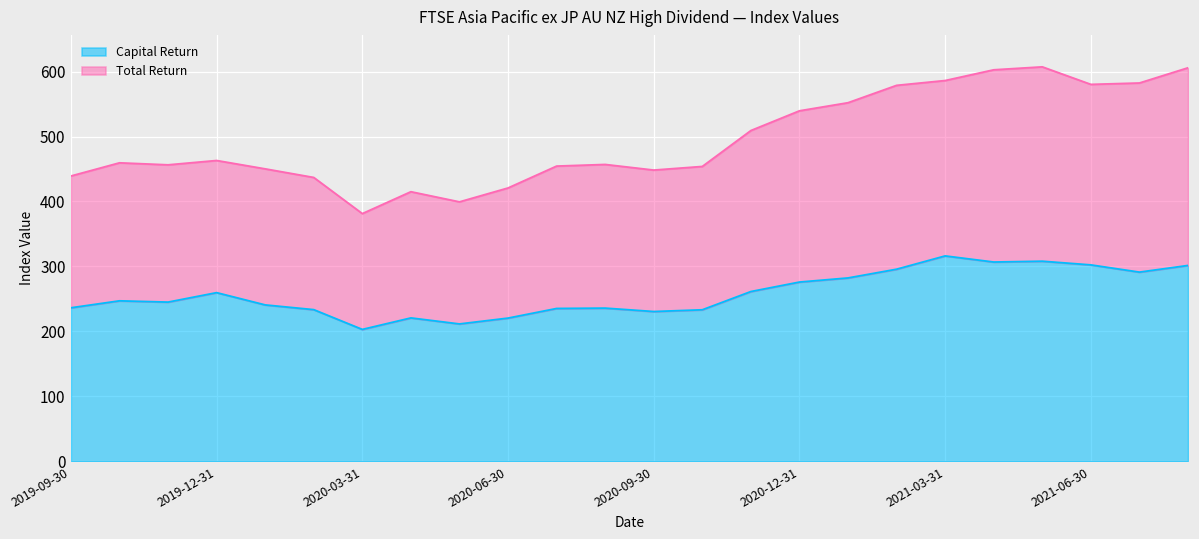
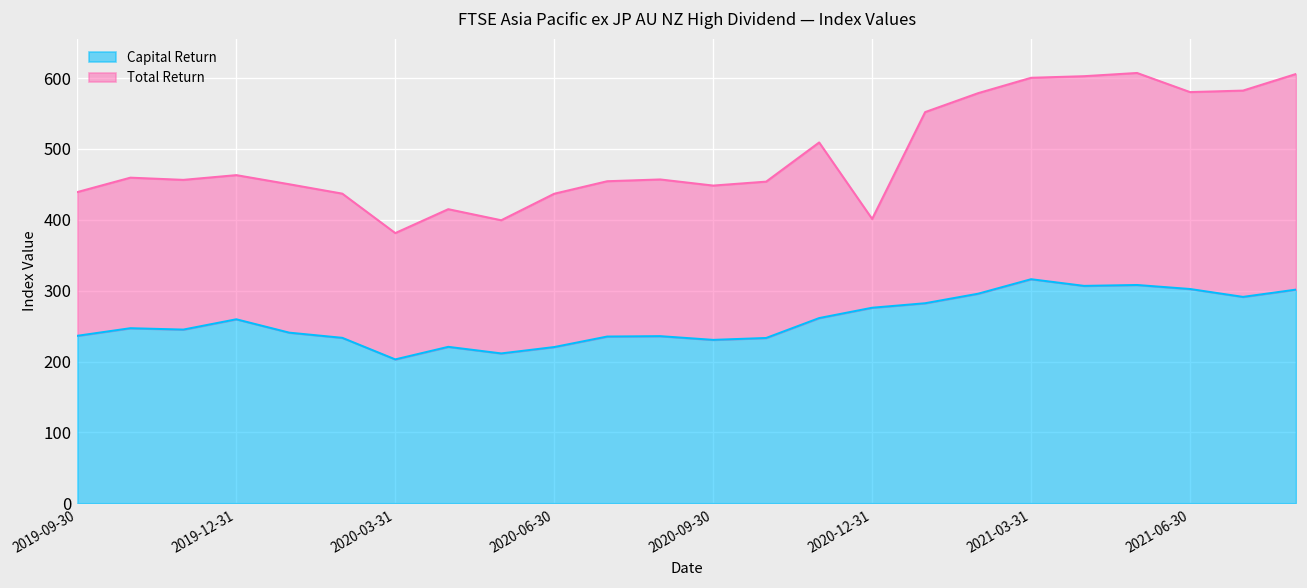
Total Return, 2020-06-30: 420 -> 440
Total Return, 2020-12-31: 540 -> 400
Total Return, 2021-03-31: 590 -> 600
